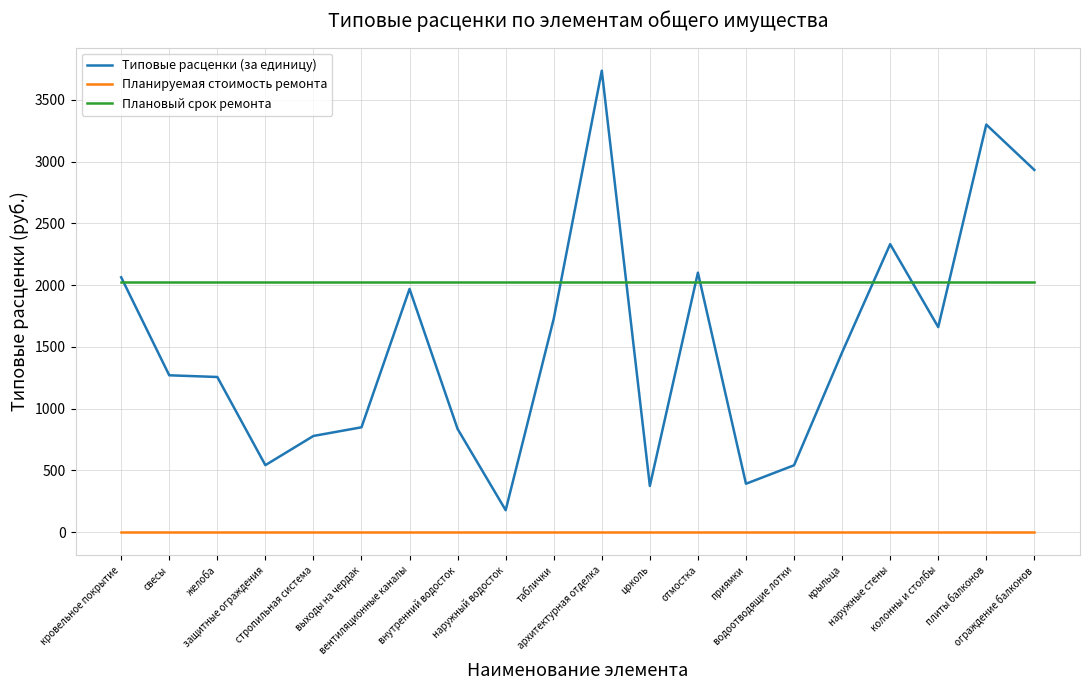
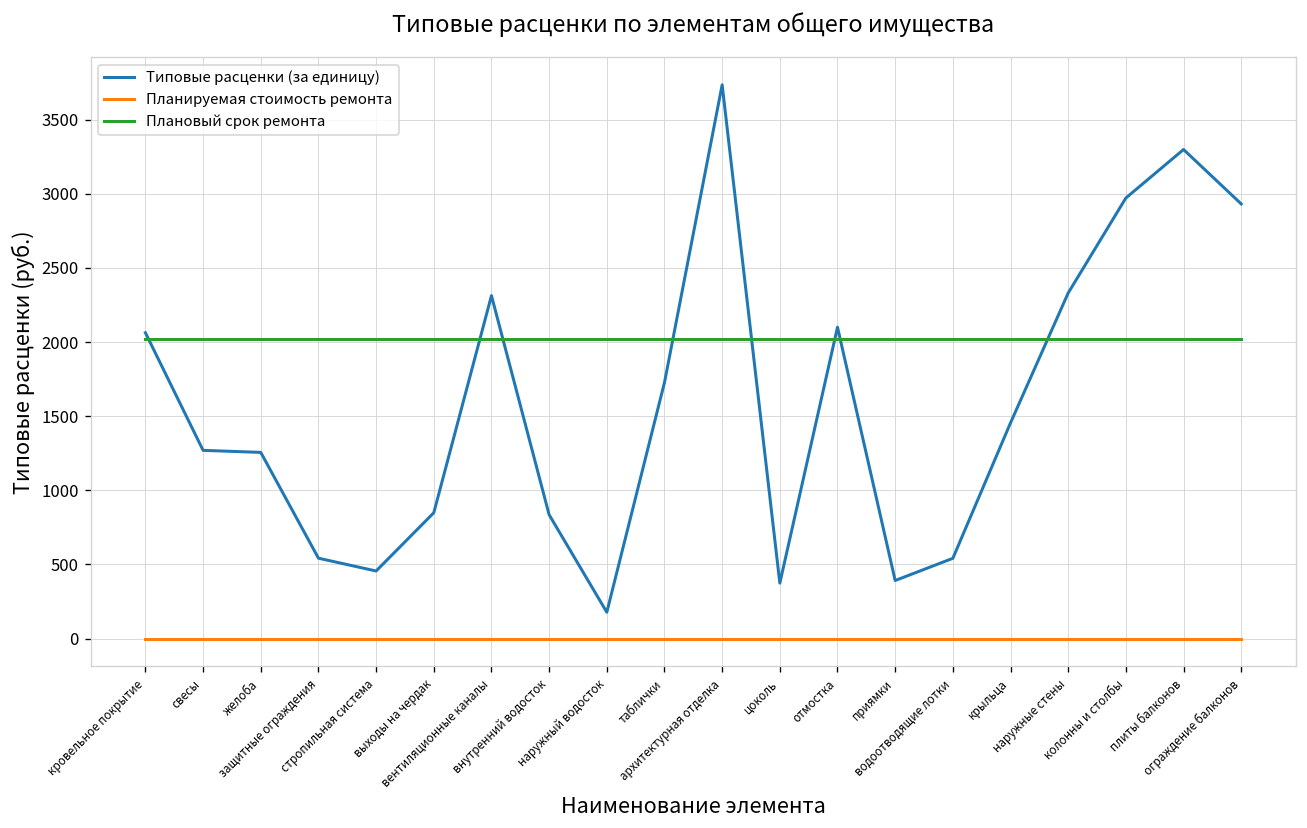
Типовые расценки (за единицу), стропильная система: 780 -> 460
Типовые расценки (за единицу), вентиляционные каналы: 1970 -> 2310
Типовые расценки (за единицу), колонны и столбы: 1660 -> 2970
